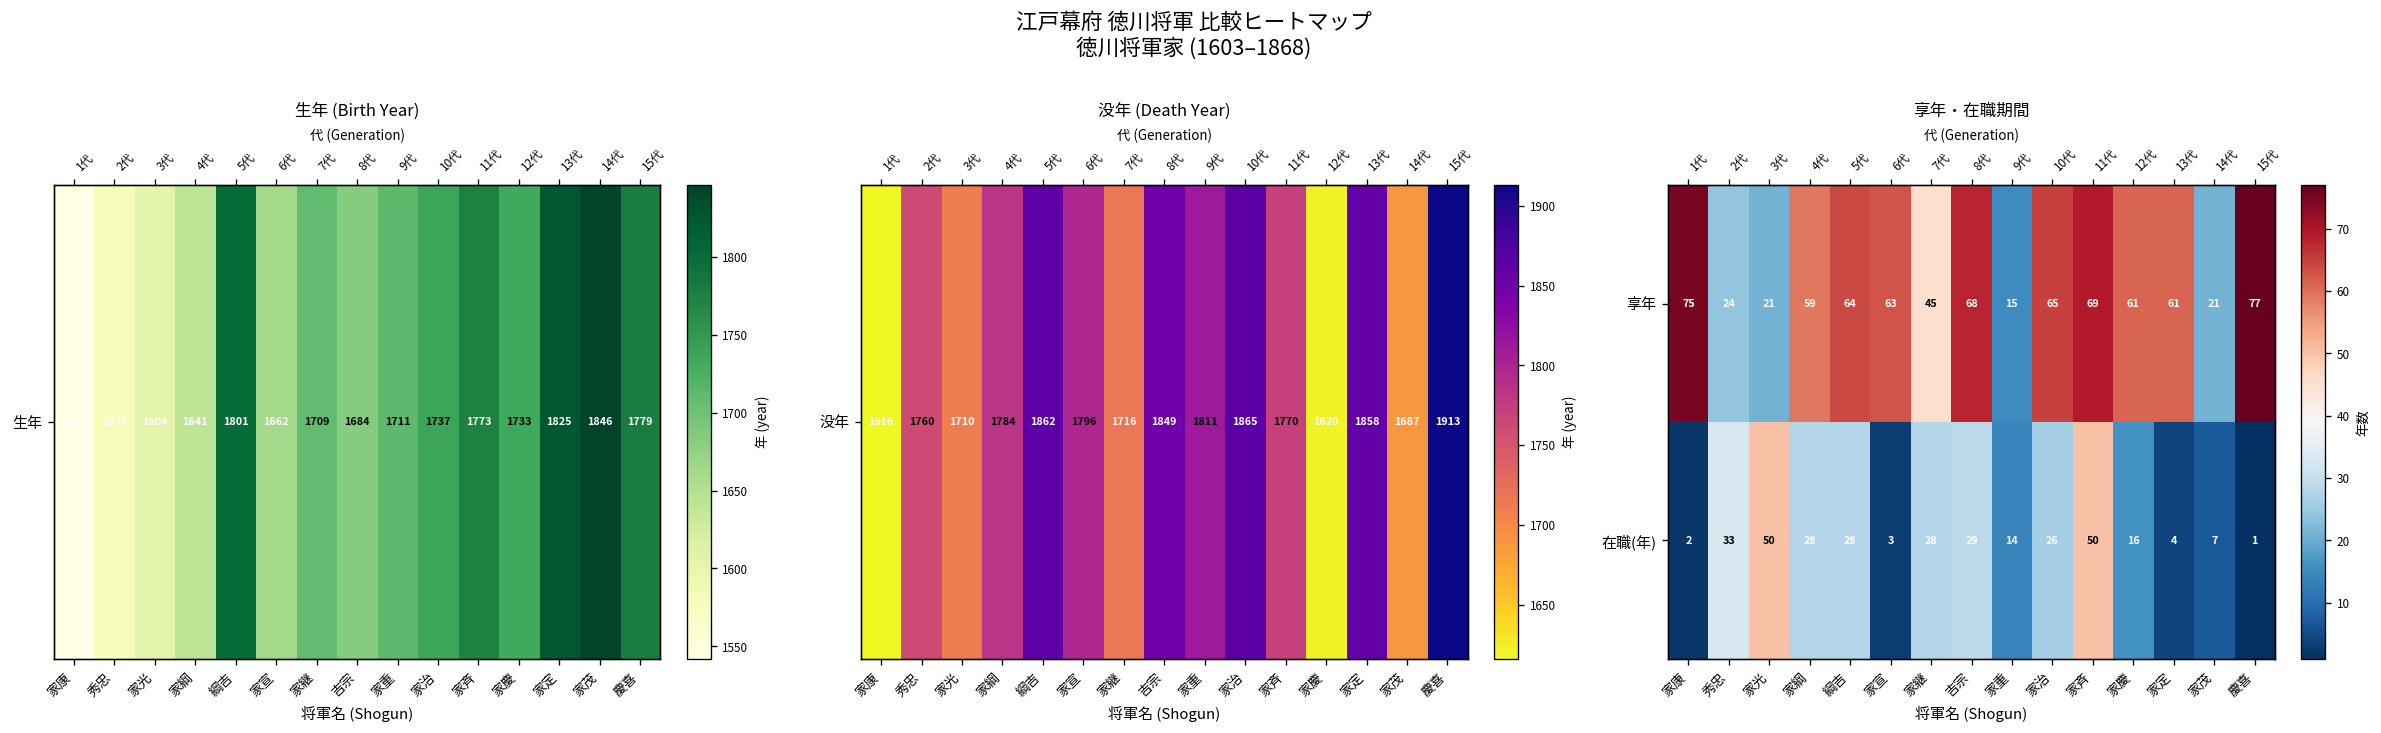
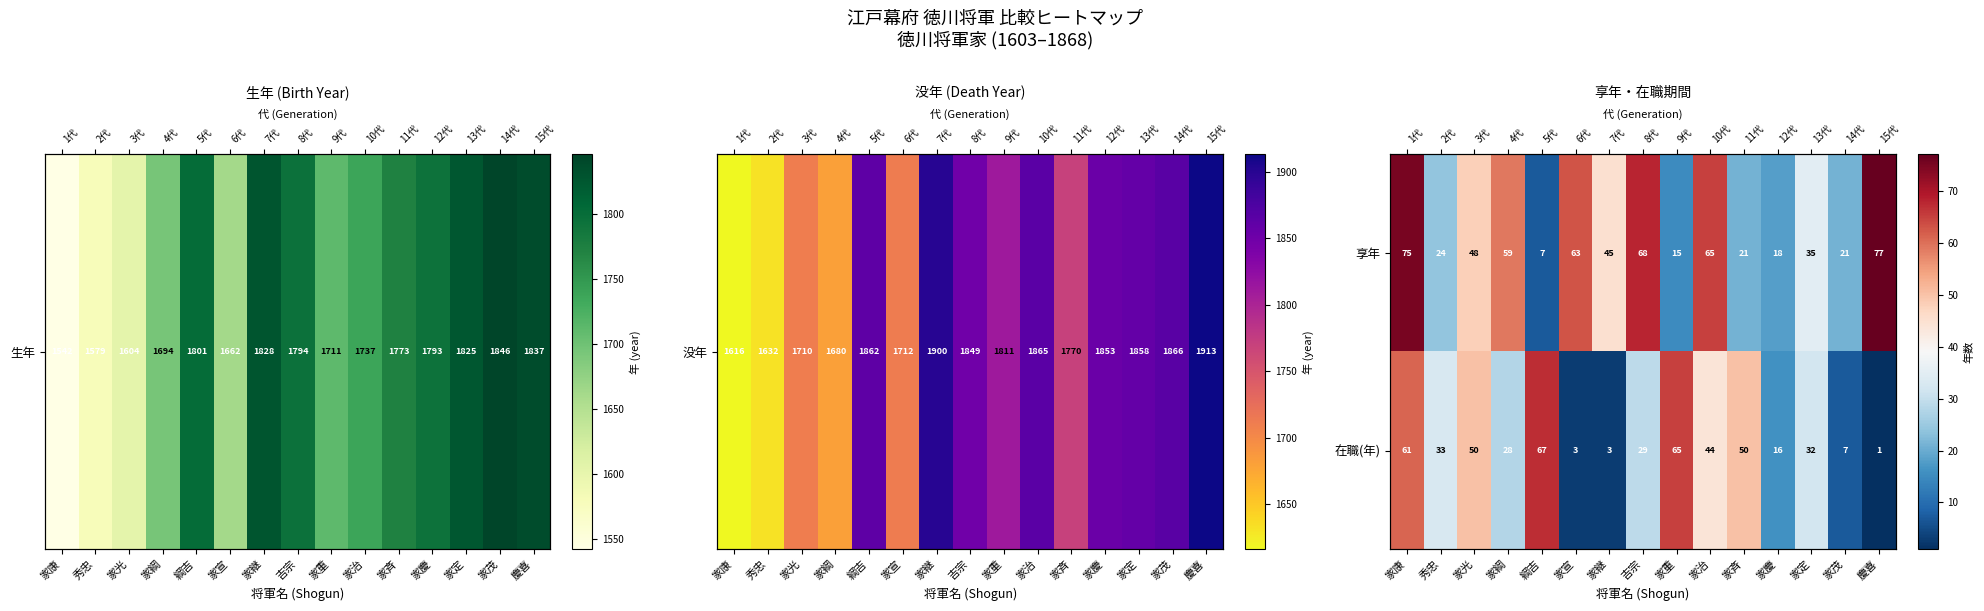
生年 (Birth Year), 生年, 家綱: 1641 -> 1694
生年 (Birth Year), 生年, 家継: 1709 -> 1828
生年 (Birth Year), 生年, 吉宗: 1684 -> 1794
生年 (Birth Year), 生年, 家慶: 1733 -> 1793
生年 (Birth Year), 生年, 慶喜: 1779 -> 1837
没年 (Death Year), 没年, 秀忠: 1760 -> 1632
没年 (Death Year), 没年, 家綱: 1784 -> 1680
没年 (Death Year), 没年, 家宣: 1796 -> 1712
没年 (Death Year), 没年, 家継: 1716 -> 1900
没年 (Death Year), 没年, 家慶: 1620 -> 1853
没年 (Death Year), 没年, 家茂: 1687 -> 1866
享年・在職期間, 享年, 家光: 21 -> 48
享年・在職期間, 享年, 綱吉: 64 -> 7
享年・在職期間, 享年, 家斉: 69 -> 21
享年・在職期間, 享年, 家慶: 61 -> 18
享年・在職期間, 享年, 家定: 61 -> 35
享年・在職期間, 在職(年), 家康: 2 -> 61
享年・在職期間, 在職(年), 綱吉: 28 -> 67
享年・在職期間, 在職(年), 家継: 28 -> 3
享年・在職期間, 在職(年), 家重: 14 -> 65
享年・在職期間, 在職(年), 家治: 26 -> 44
享年・在職期間, 在職(年), 家定: 4 -> 32
